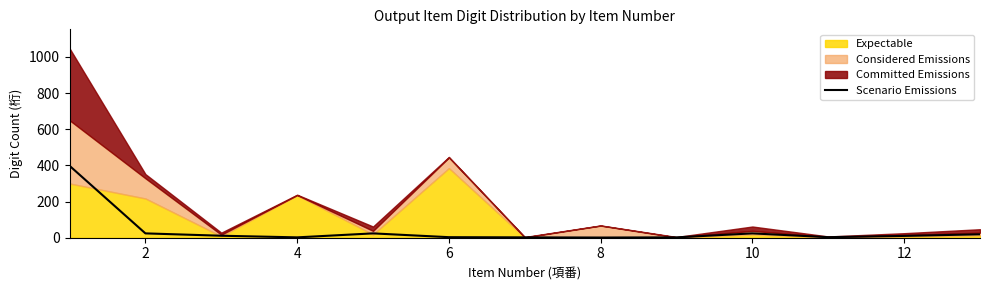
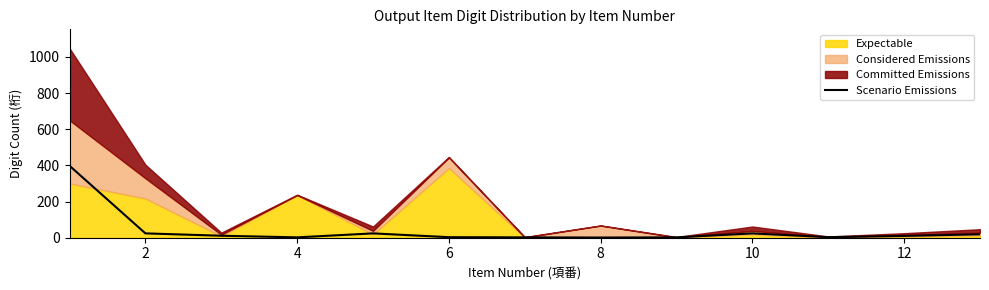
Committed Emissions, 2: 20 -> 80
